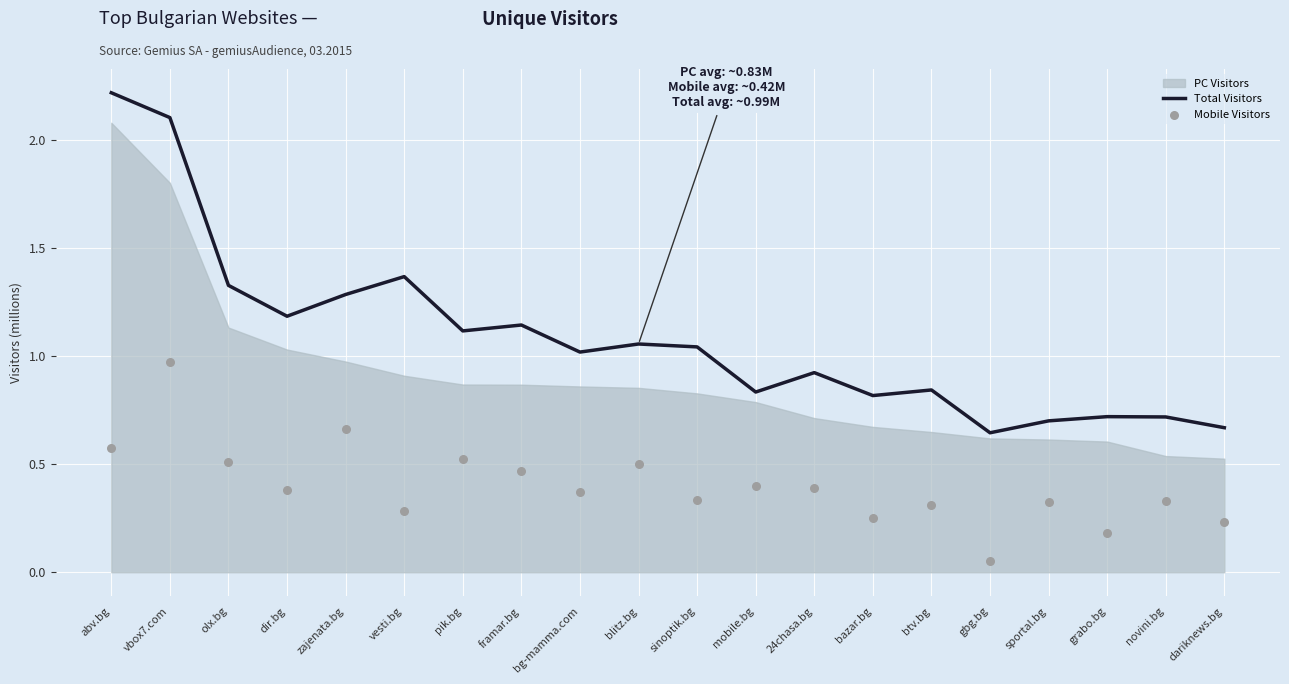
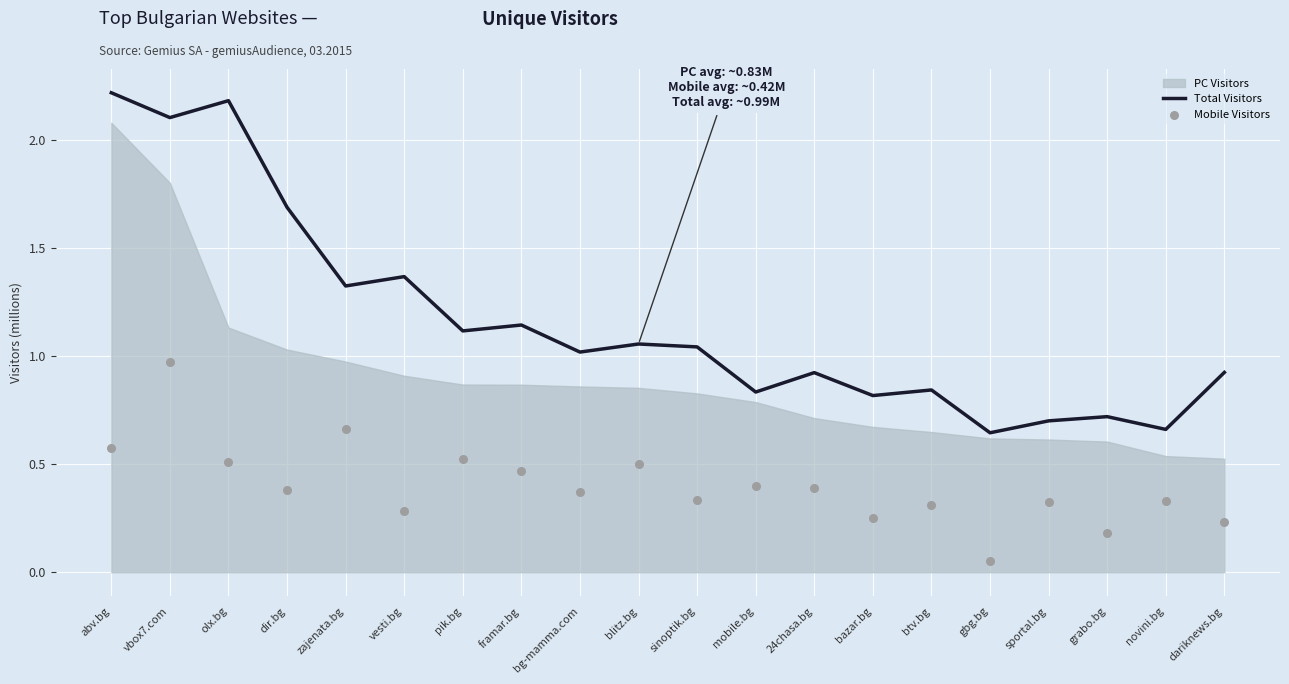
Total Visitors, olx.bg: 1.33 -> 2.18
Total Visitors, dir.bg: 1.18 -> 1.69
Total Visitors, zajenata.bg: 1.28 -> 1.32
Total Visitors, novini.bg: 0.72 -> 0.66
Total Visitors, dariknews.bg: 0.67 -> 0.92
